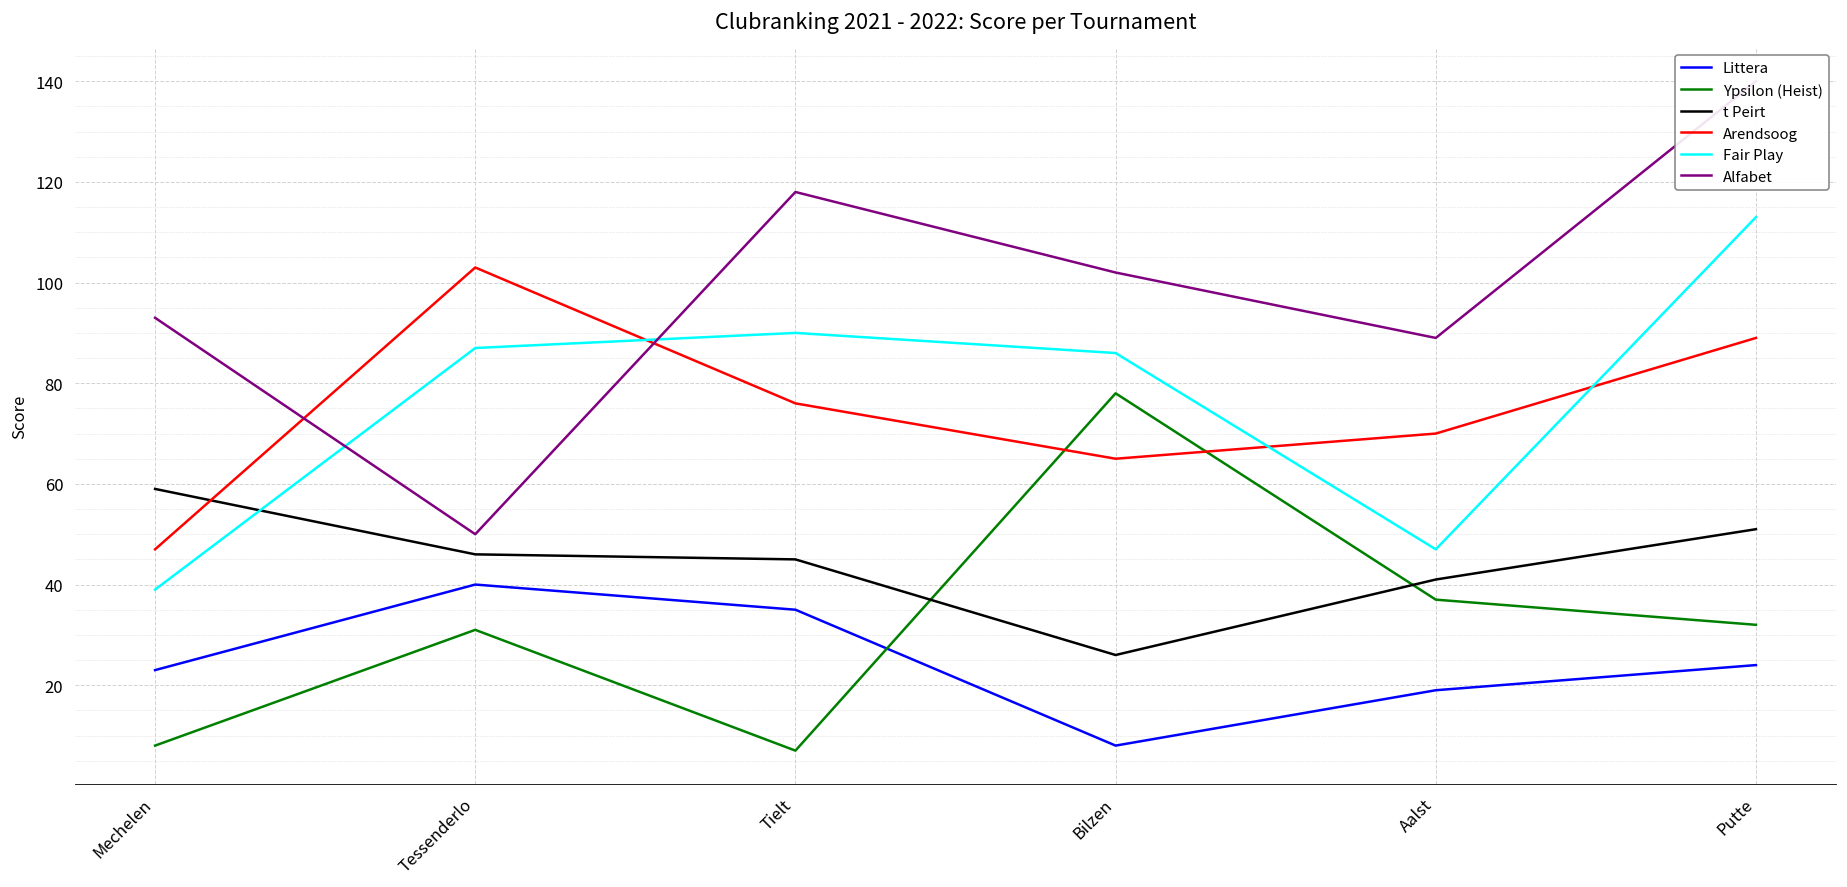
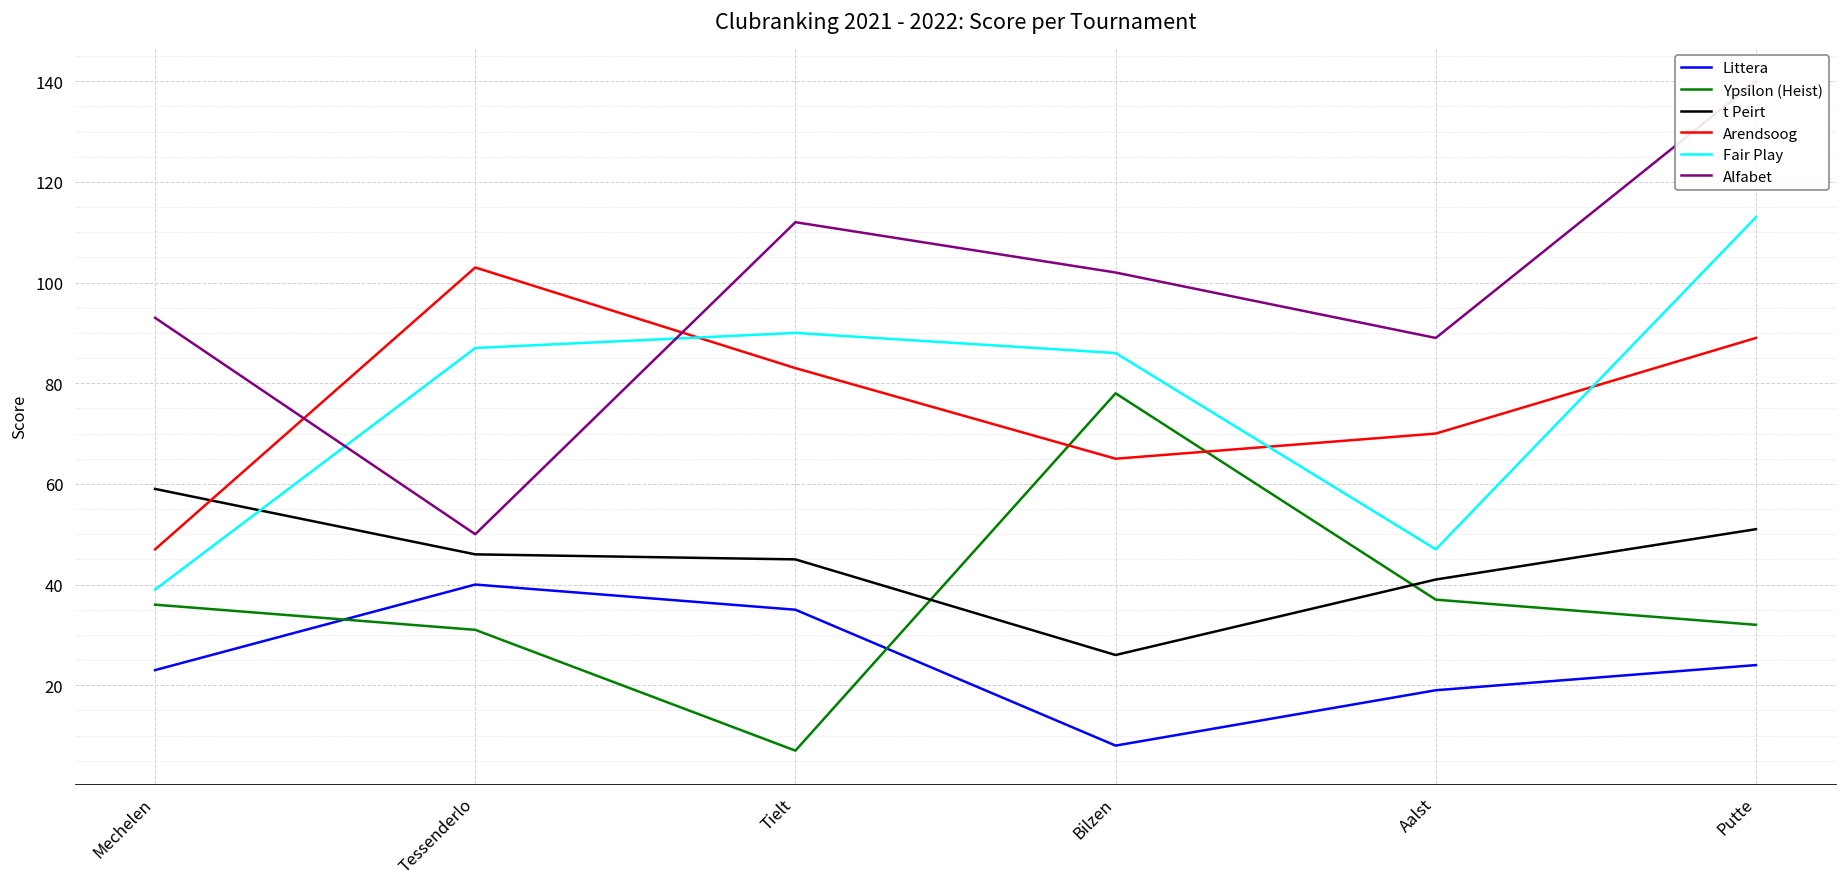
Ypsilon (Heist), Mechelen: 8 -> 36
Arendsoog, Tielt: 76 -> 83
Alfabet, Tielt: 118 -> 112
